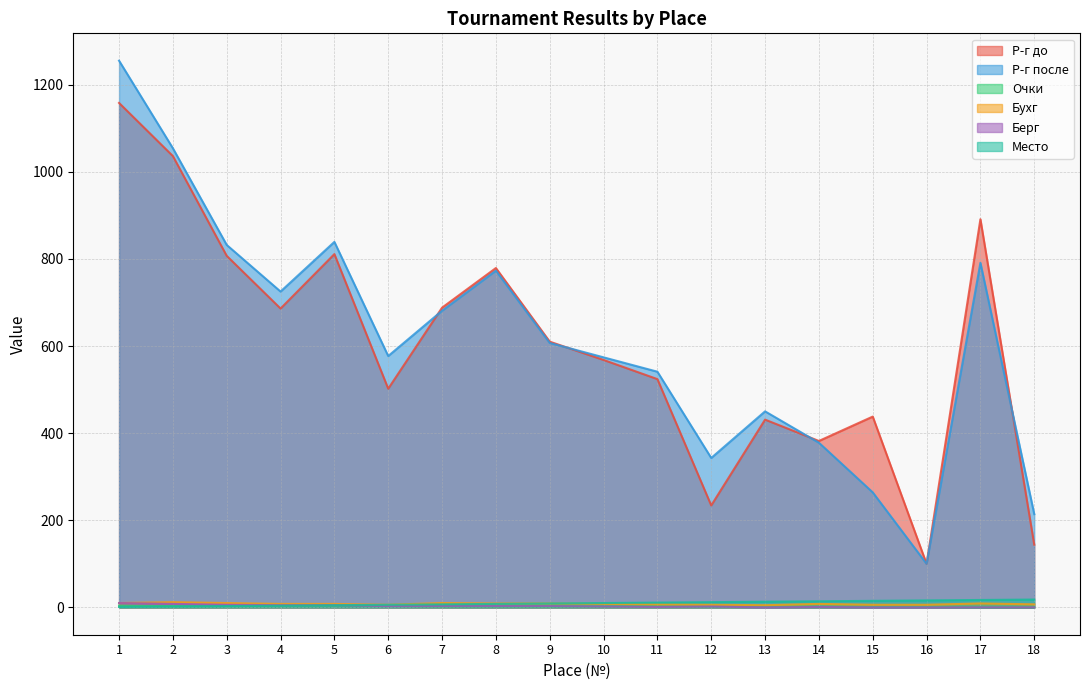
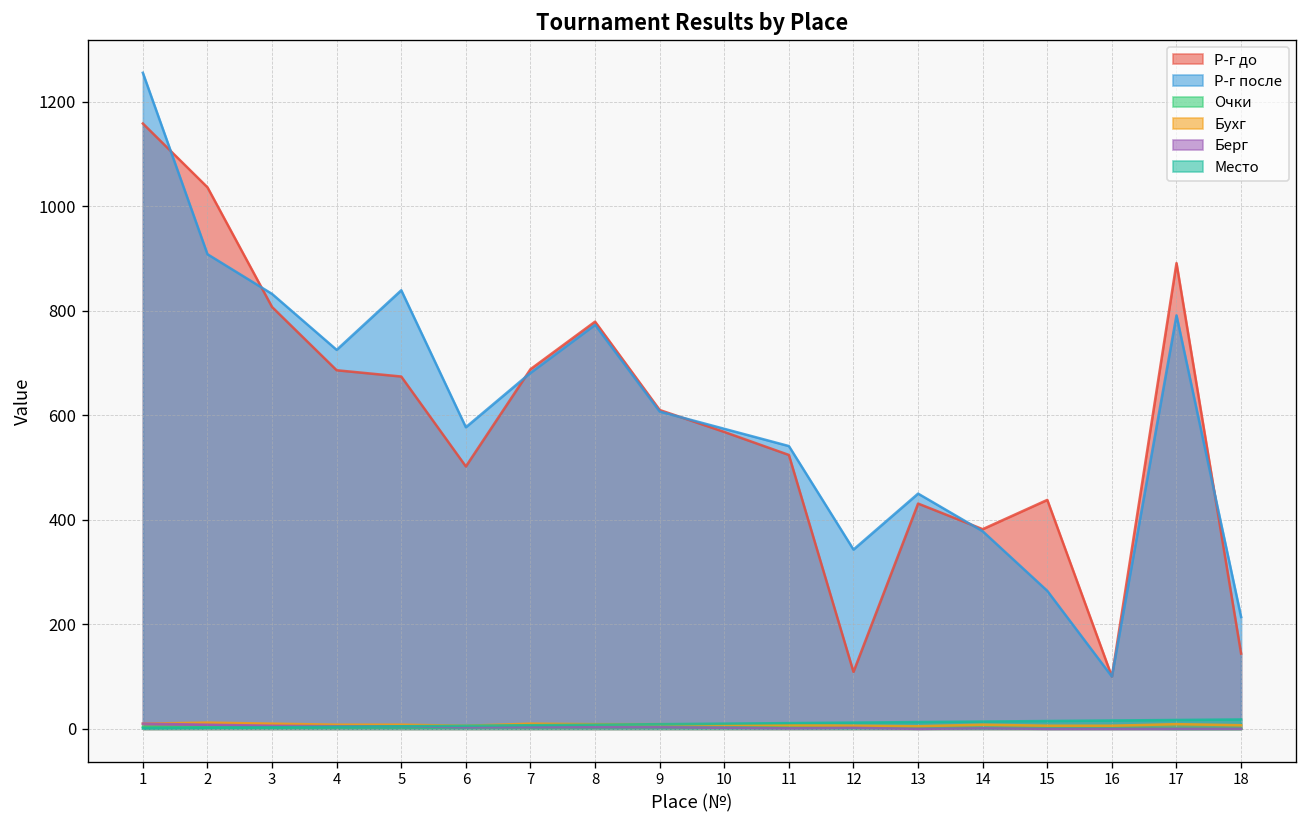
Р-г после, 2: 1050 -> 910
Р-г до, 5: 810 -> 670
Р-г до, 12: 230 -> 110
